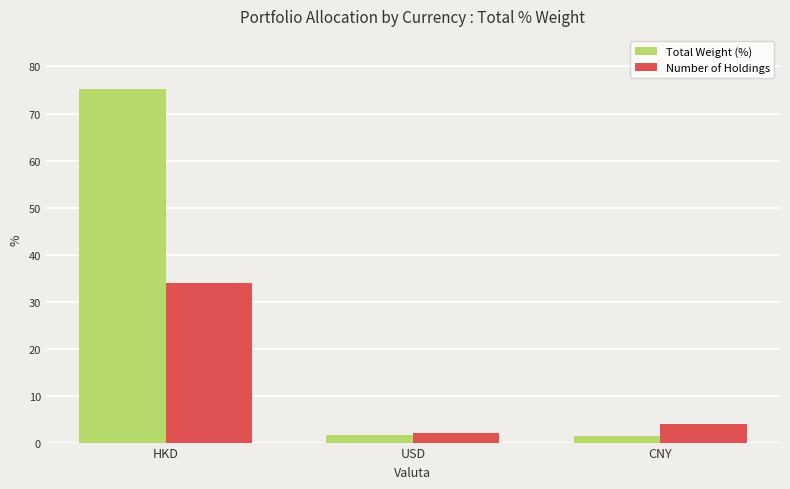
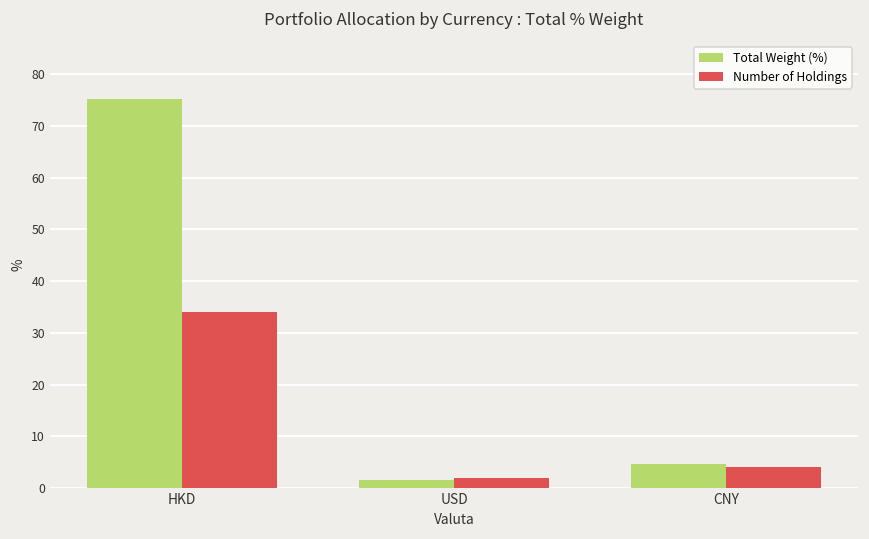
Total Weight (%), CNY: 1 -> 5
